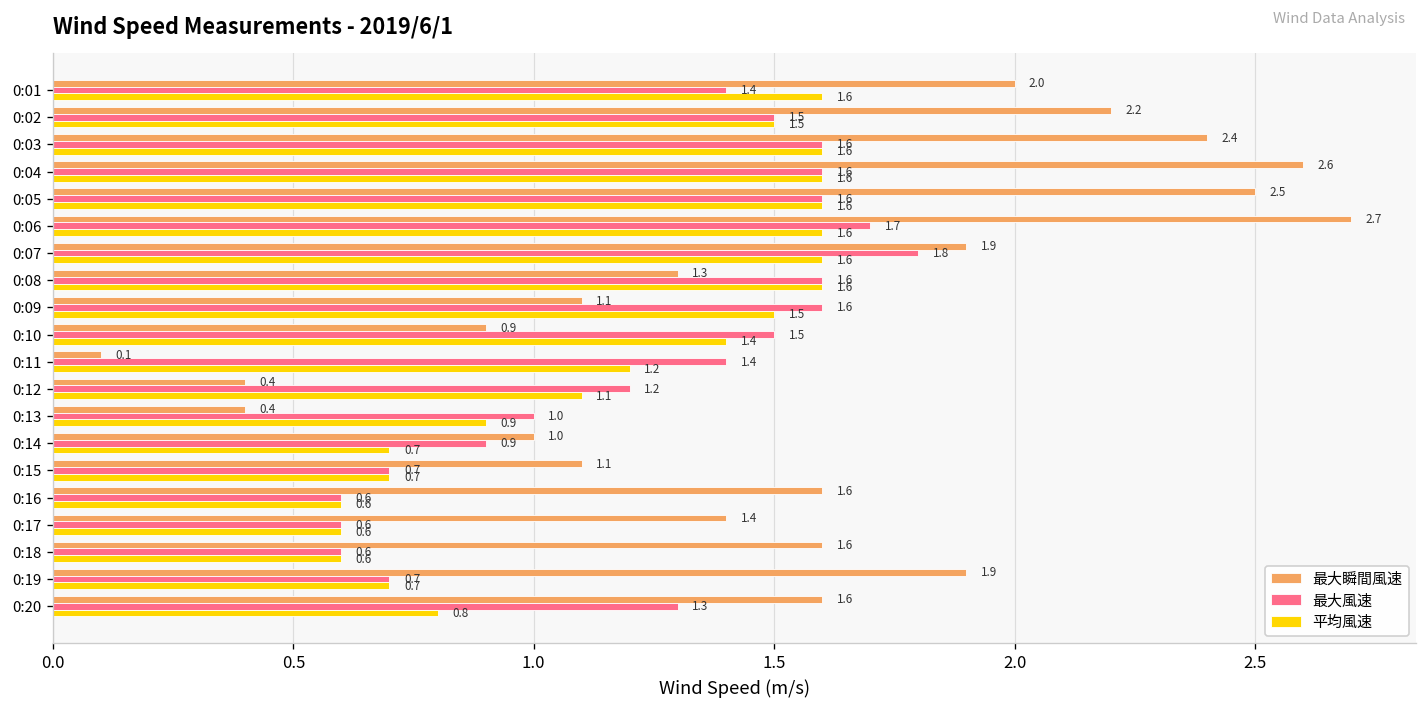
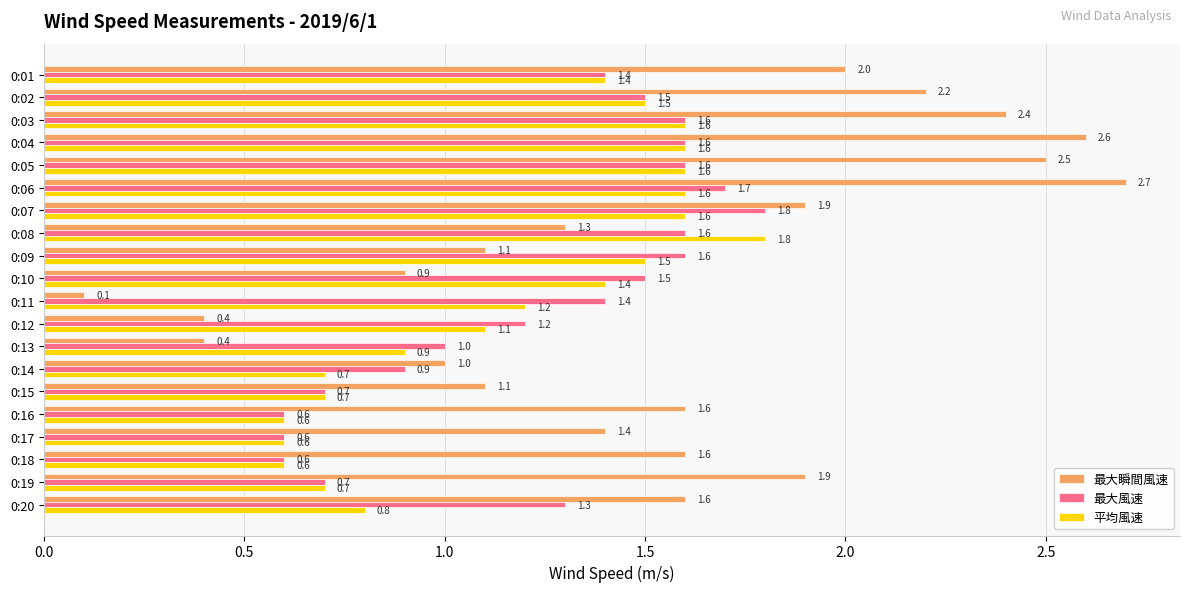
平均風速, 0:01: 1.6 -> 1.4
平均風速, 0:08: 1.6 -> 1.8
